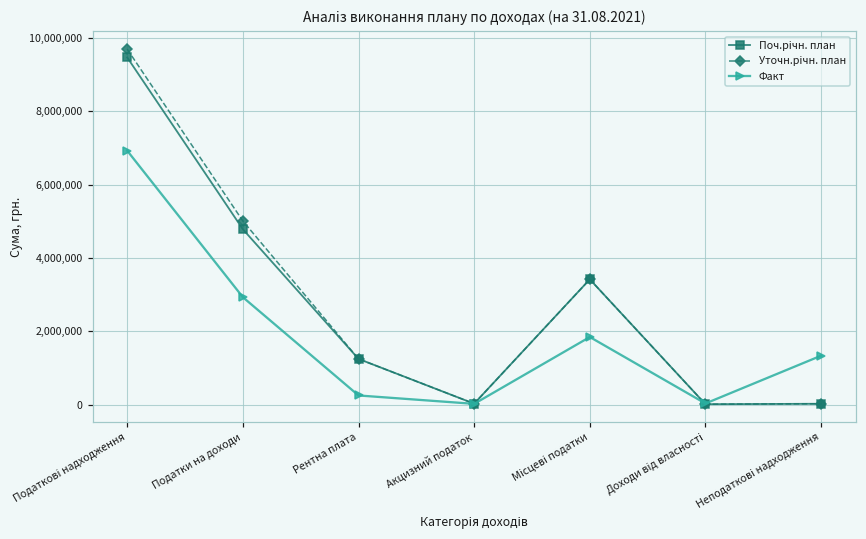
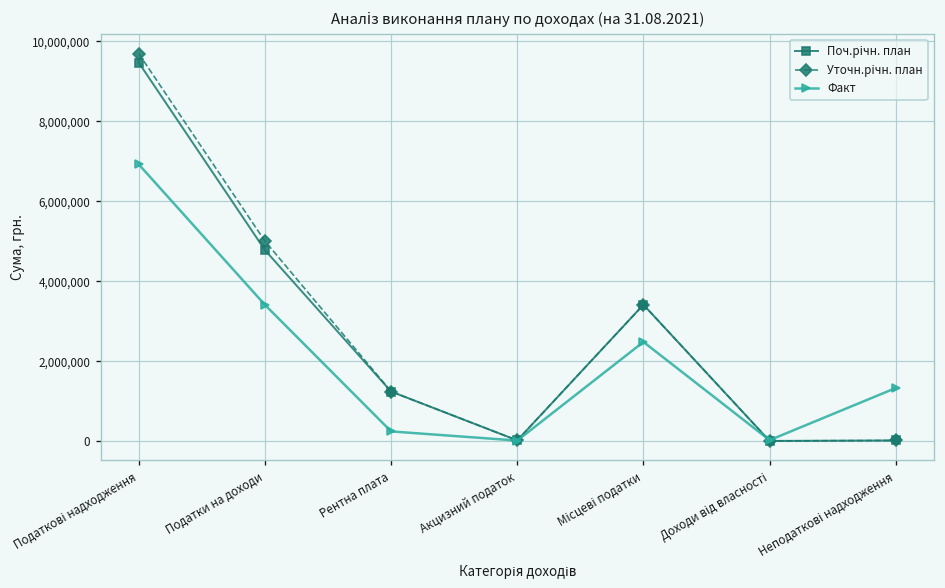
Факт, Податки на доходи: 2,900,000 -> 3,400,000
Факт, Місцеві податки: 1,800,000 -> 2,500,000
